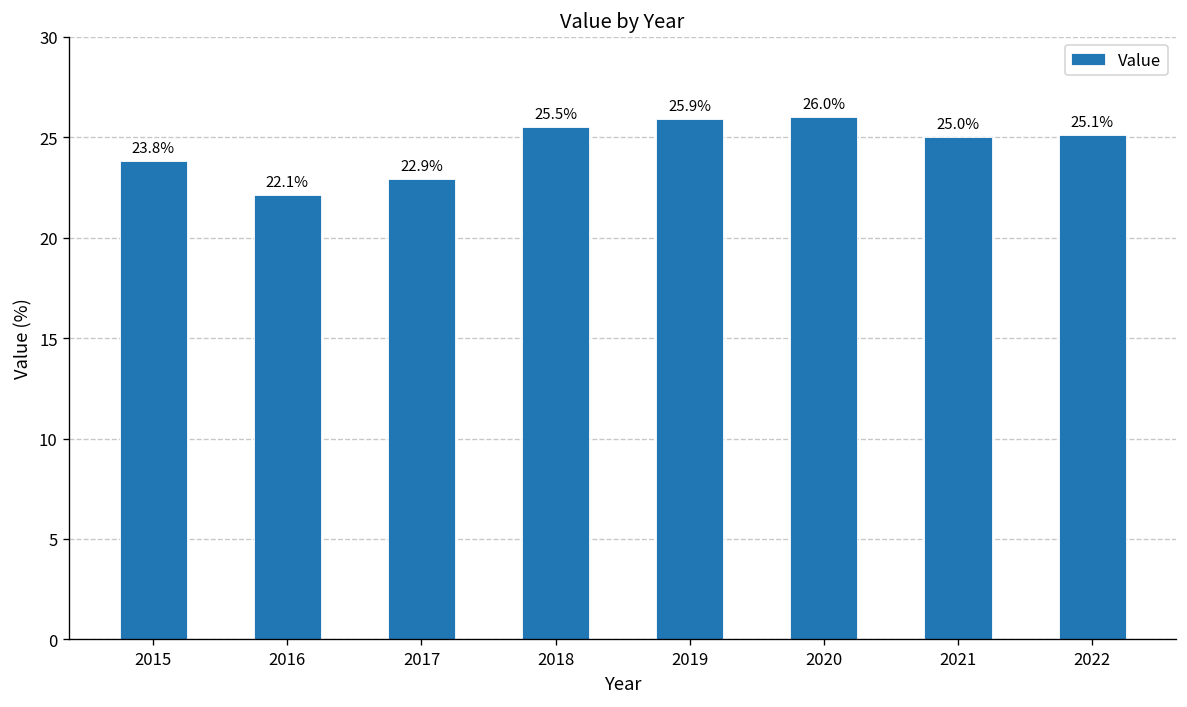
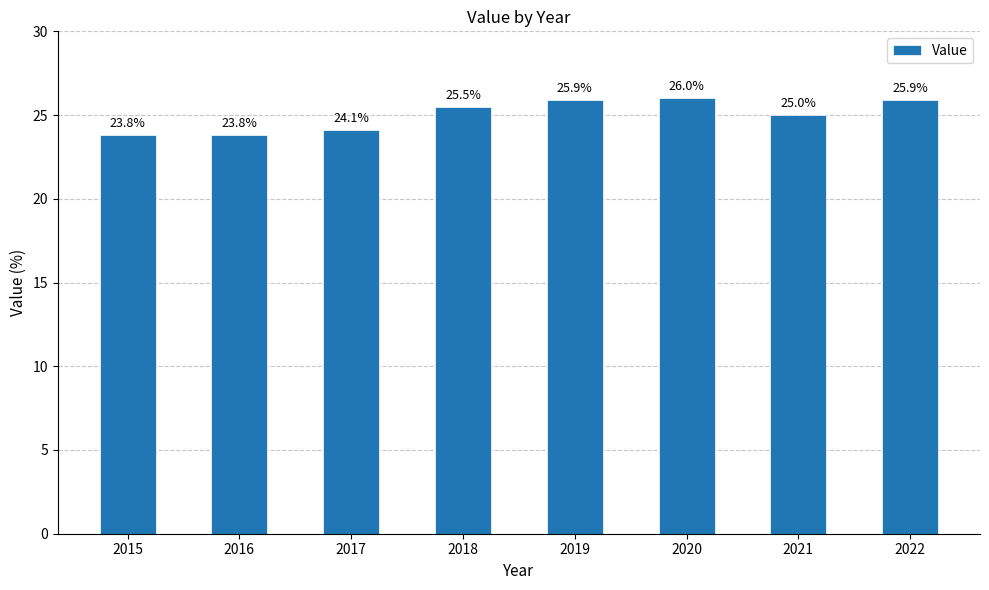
2016: 22.1% -> 23.8%
2017: 22.9% -> 24.1%
2022: 25.1% -> 25.9%
